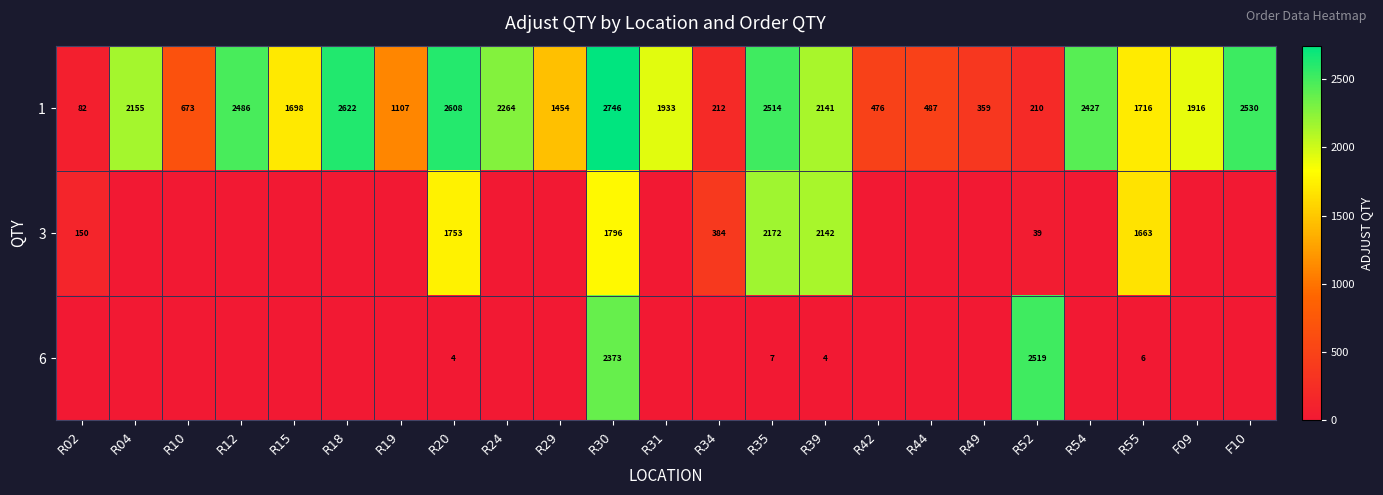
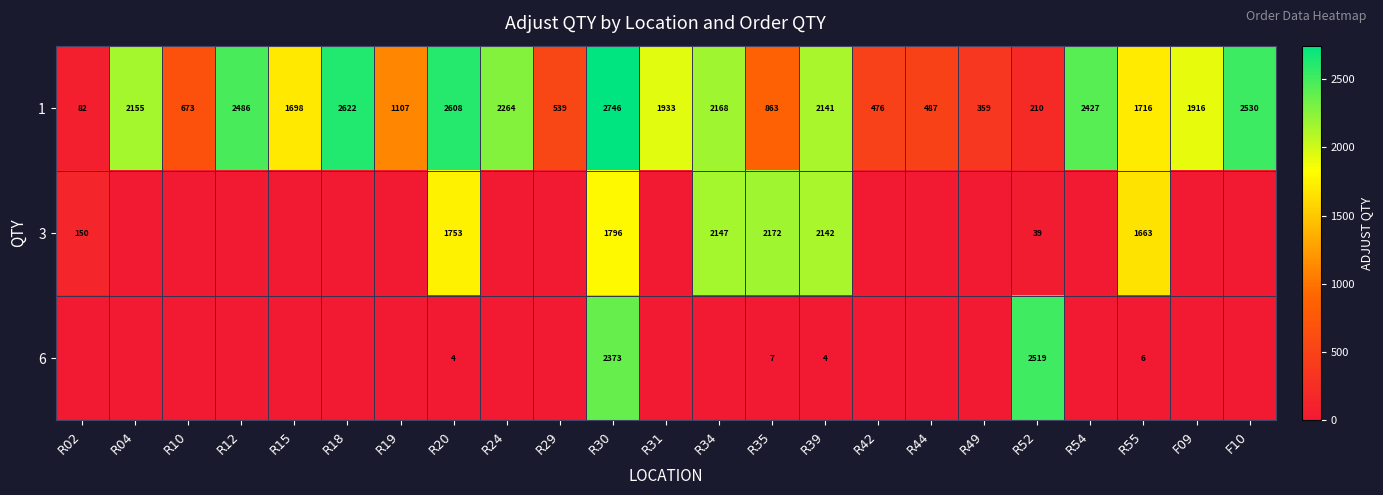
1, R29: 1454 -> 539
1, R34: 212 -> 2168
1, R35: 2514 -> 863
3, R34: 384 -> 2147
